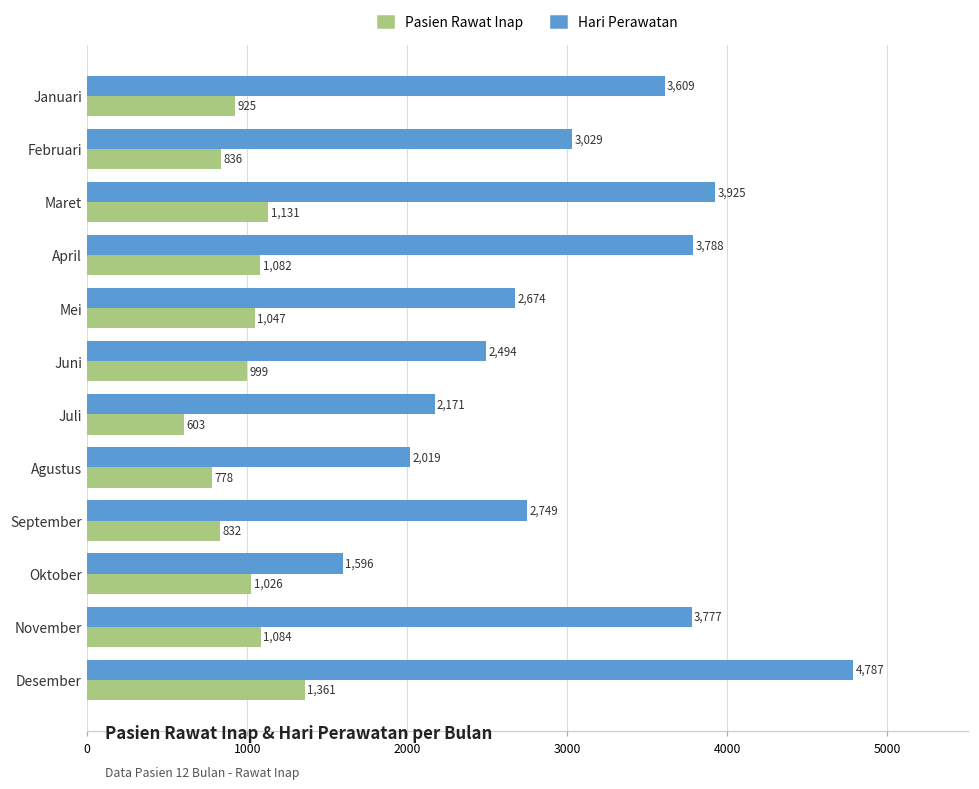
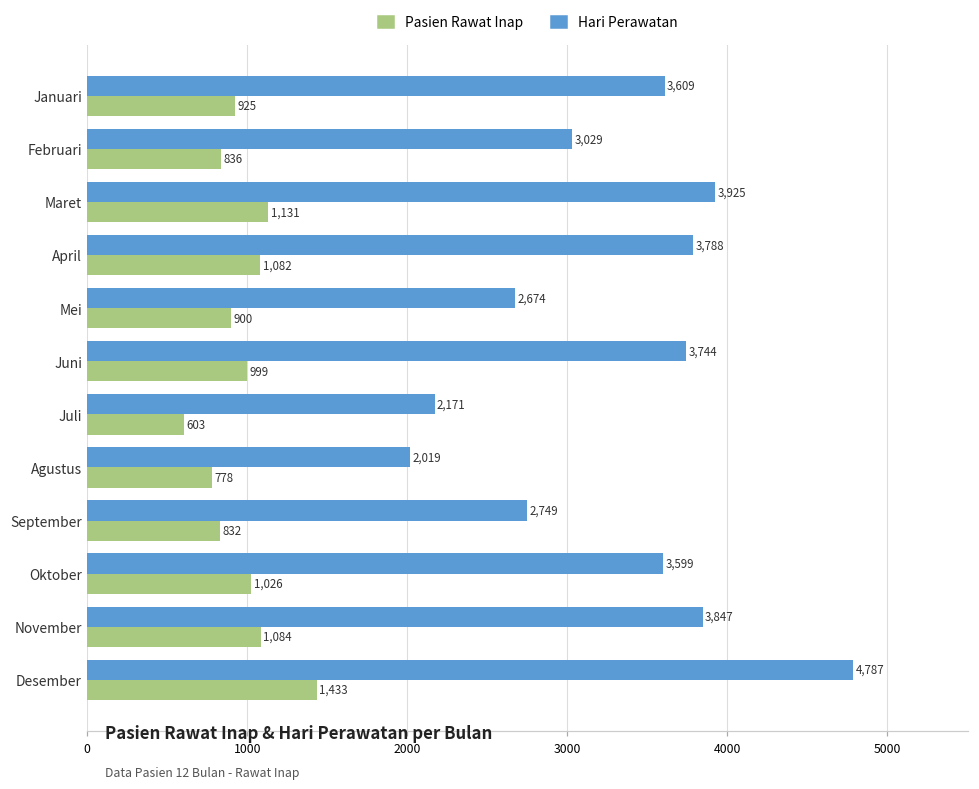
Pasien Rawat Inap, Mei: 1,047 -> 900
Hari Perawatan, Juni: 2,494 -> 3,744
Hari Perawatan, Oktober: 1,596 -> 3,599
Hari Perawatan, November: 3,777 -> 3,847
Pasien Rawat Inap, Desember: 1,361 -> 1,433
